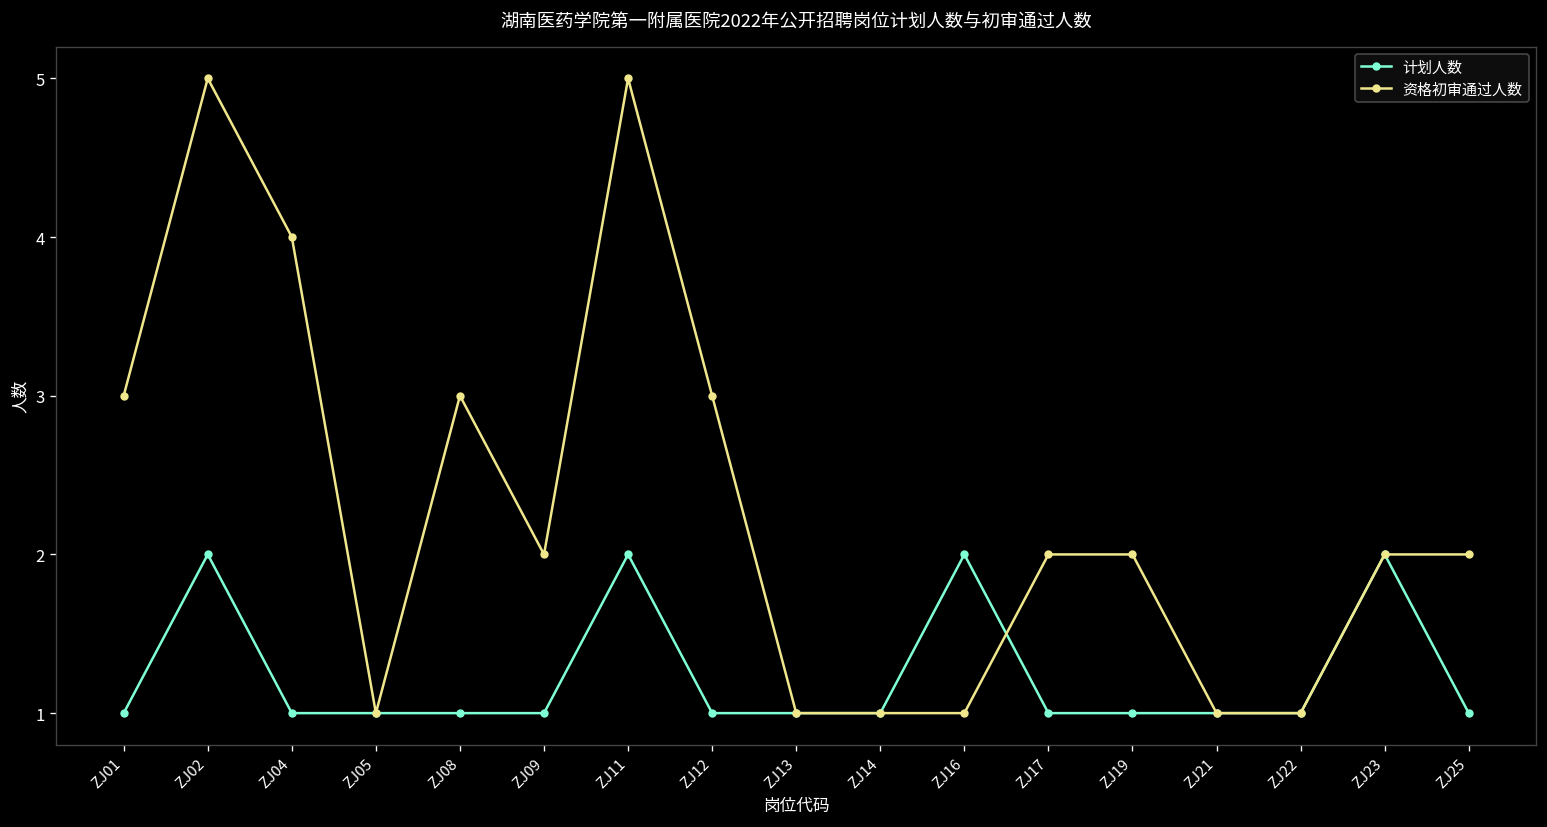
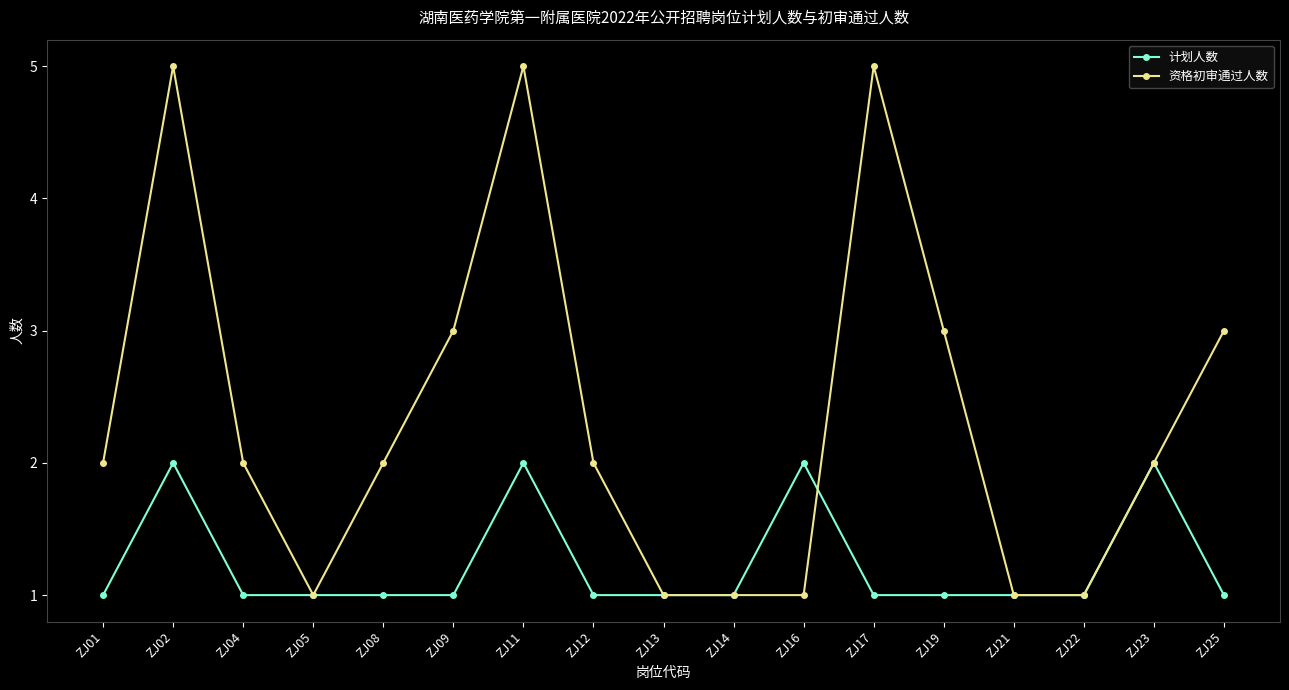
资格初审通过人数, ZJ01: 3 -> 2
资格初审通过人数, ZJ04: 4 -> 2
资格初审通过人数, ZJ08: 3 -> 2
资格初审通过人数, ZJ09: 2 -> 3
资格初审通过人数, ZJ12: 3 -> 2
资格初审通过人数, ZJ17: 2 -> 5
资格初审通过人数, ZJ19: 2 -> 3
资格初审通过人数, ZJ25: 2 -> 3
